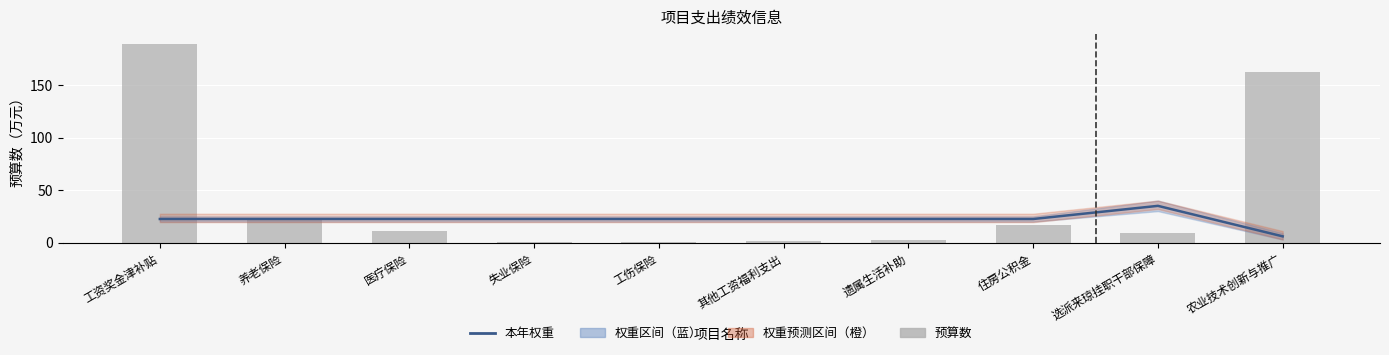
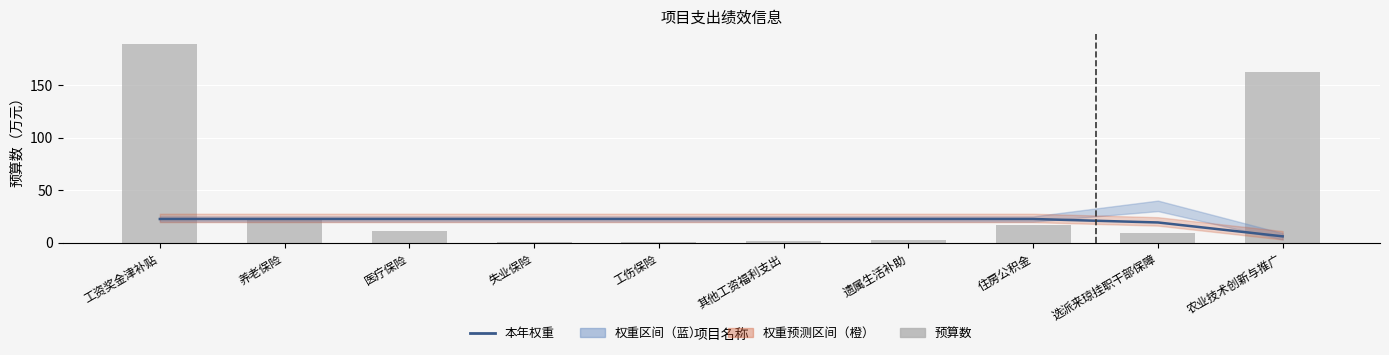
本年权重, 选派来琼挂职干部保障: 35 -> 19
